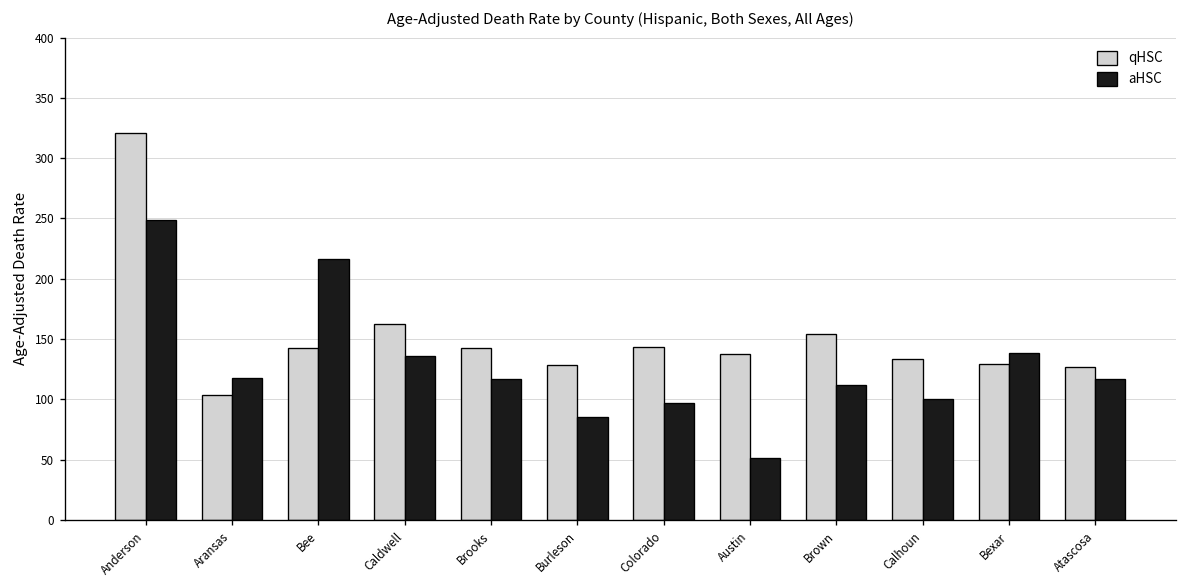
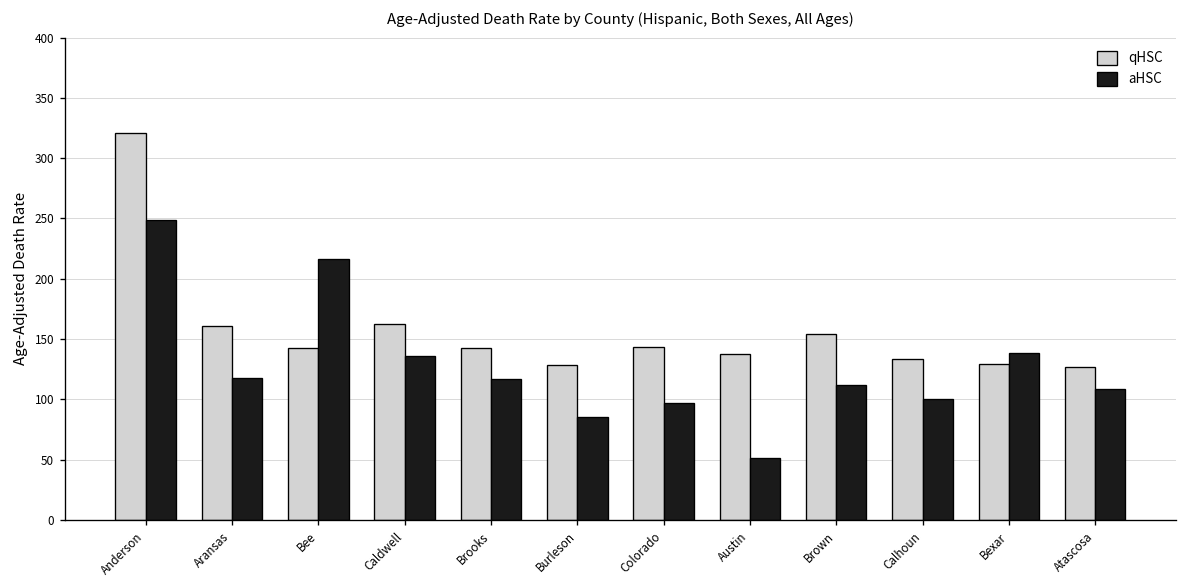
qHSC, Aransas: 104 -> 161
aHSC, Atascosa: 117 -> 109
